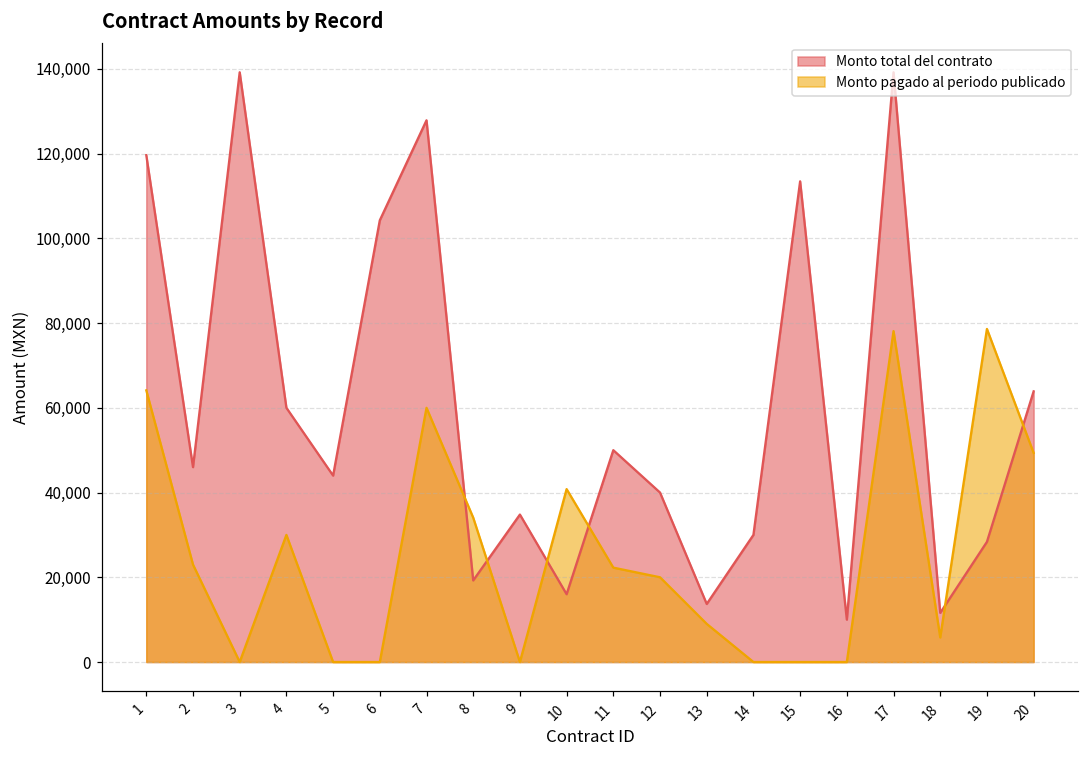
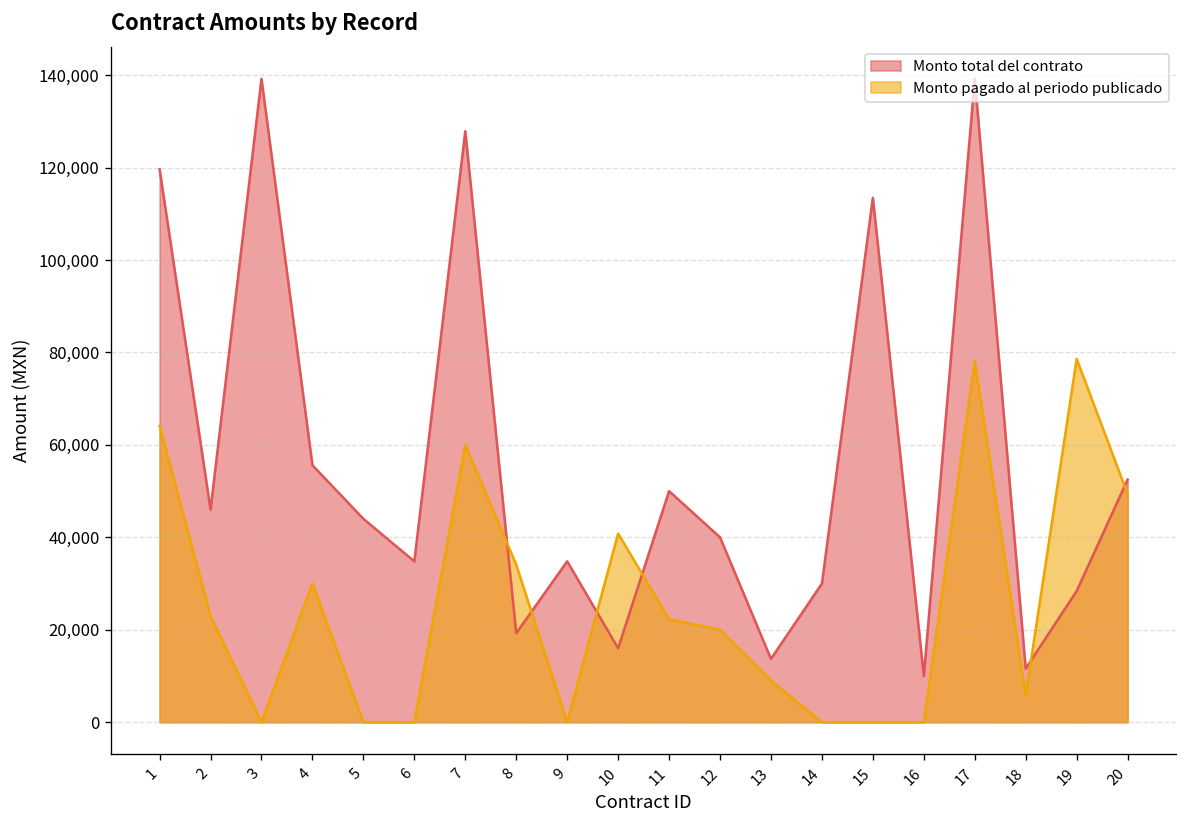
Monto total del contrato, 4: 60,000 -> 56,000
Monto total del contrato, 6: 104,000 -> 35,000
Monto total del contrato, 20: 64,000 -> 53,000
